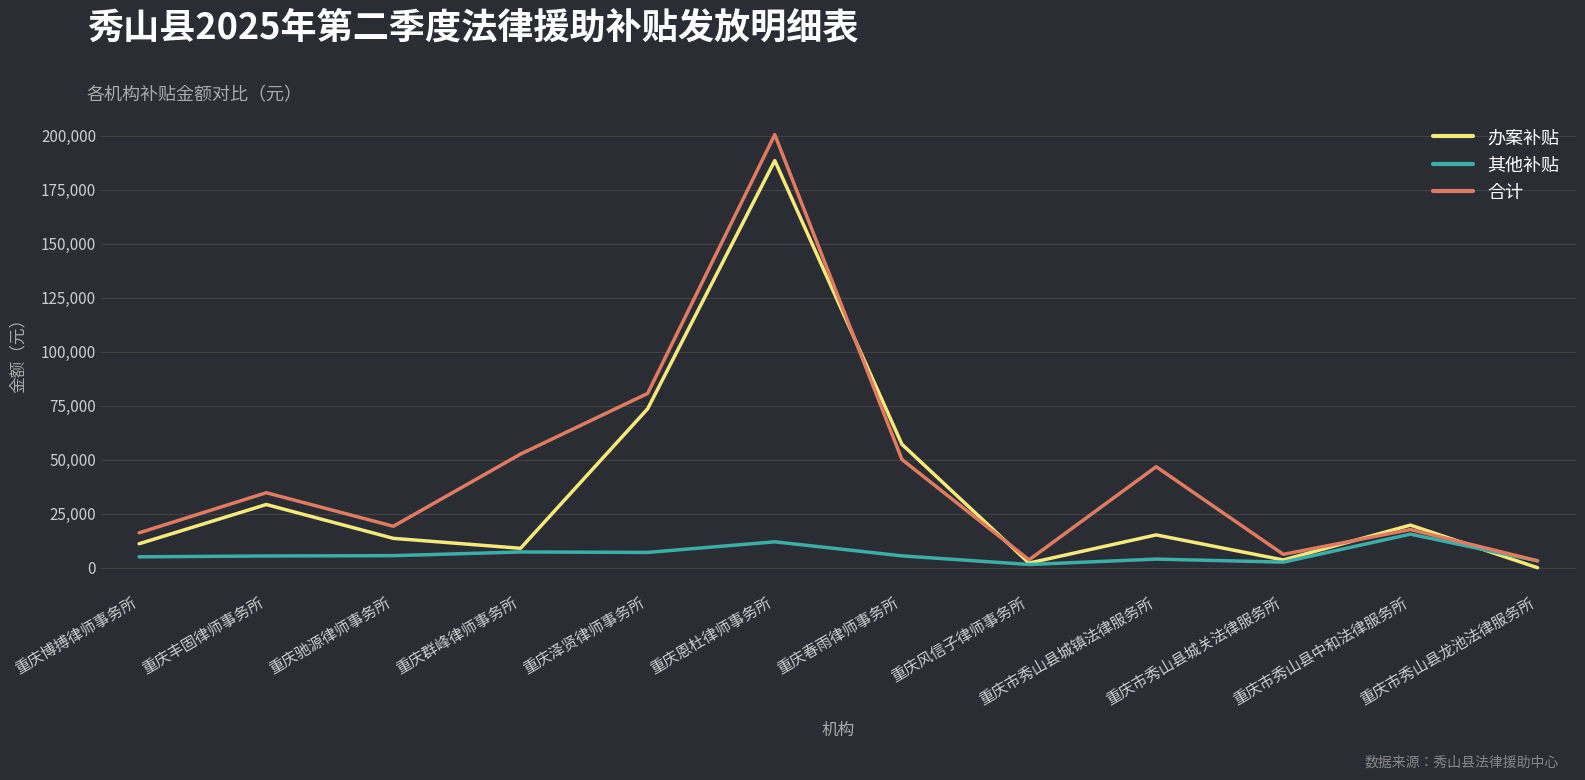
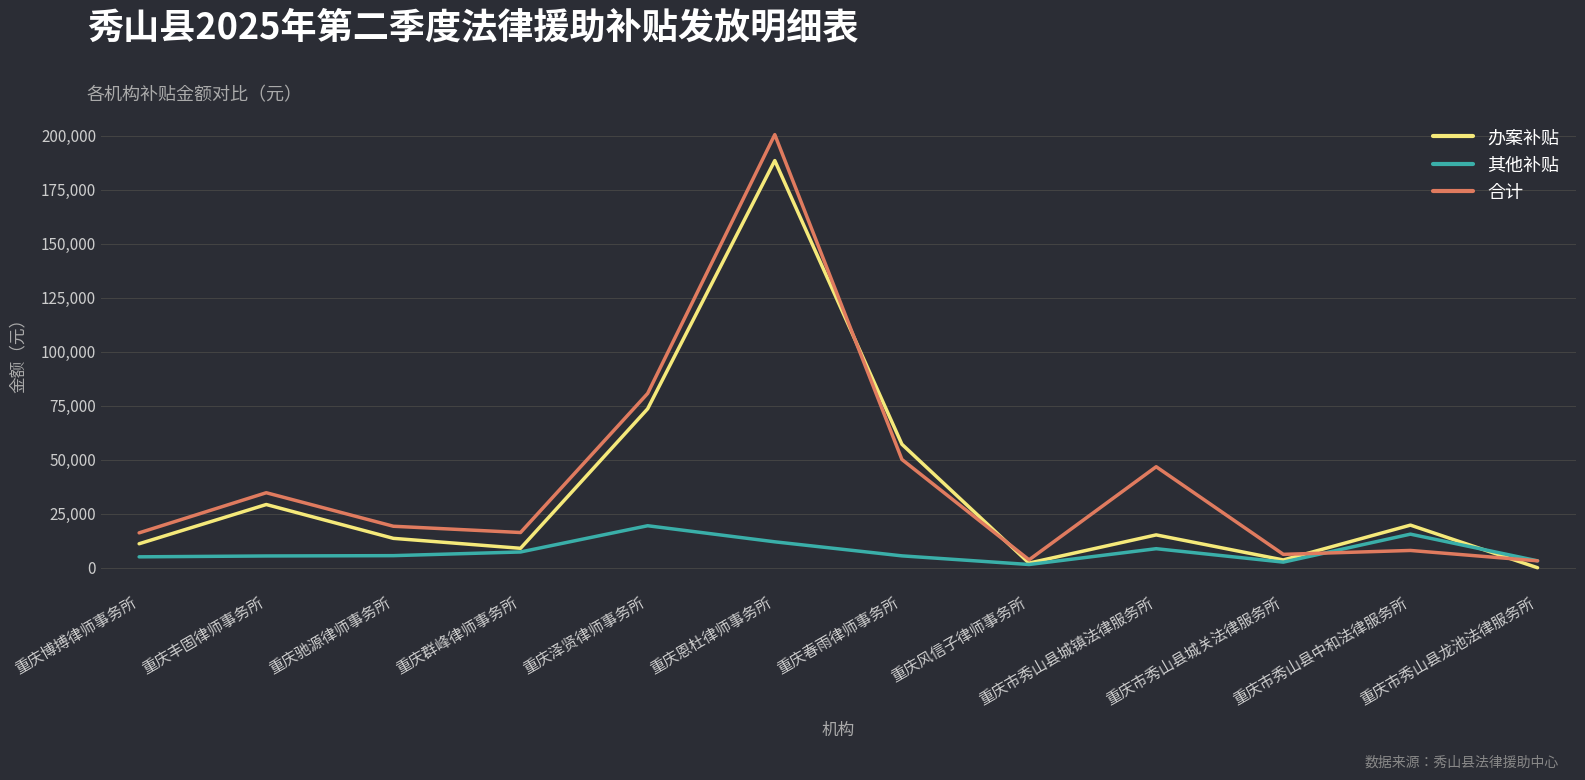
合计, 重庆群峰律师事务所: 53,000 -> 16,000
其他补贴, 重庆泽贤律师事务所: 7,000 -> 19,000
其他补贴, 重庆市秀山县城镇法律服务所: 4,000 -> 9,000
合计, 重庆市秀山县中和法律服务所: 18,000 -> 8,000
